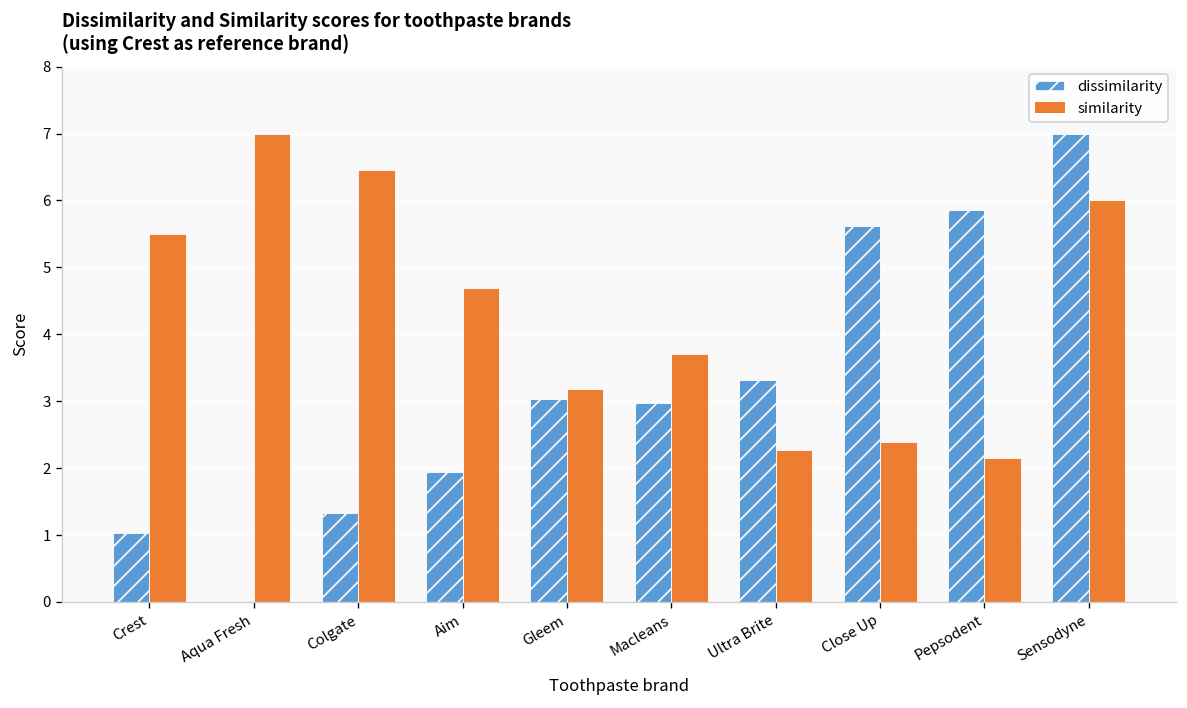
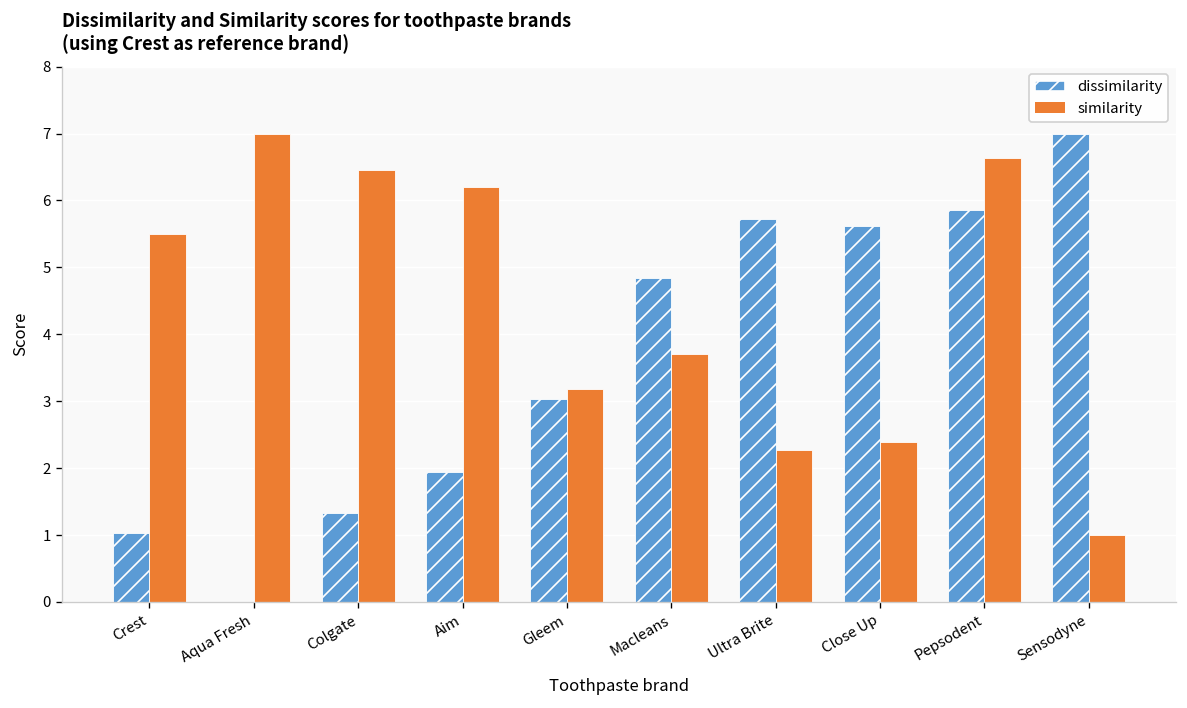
similarity, Aim: 4.7 -> 6.2
dissimilarity, Macleans: 3.0 -> 4.8
dissimilarity, Ultra Brite: 3.3 -> 5.7
similarity, Pepsodent: 2.1 -> 6.6
similarity, Sensodyne: 6 -> 1
